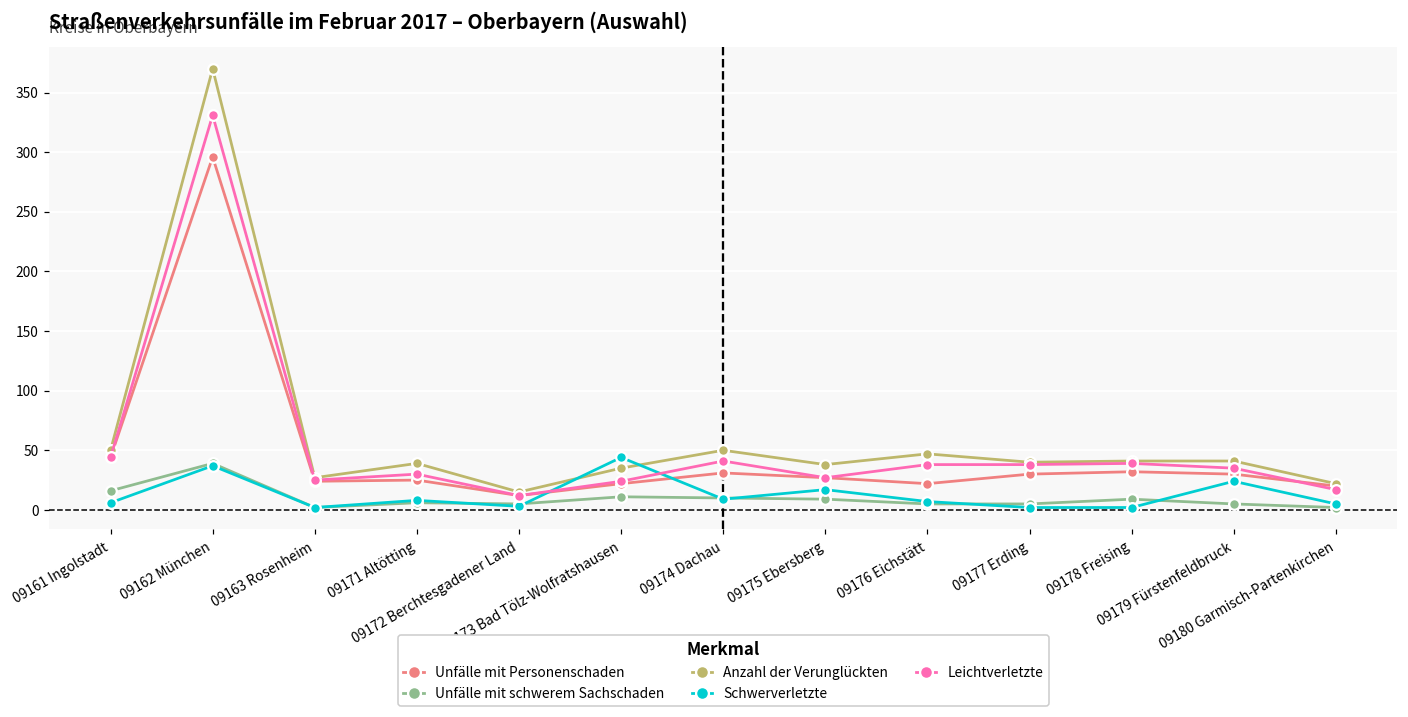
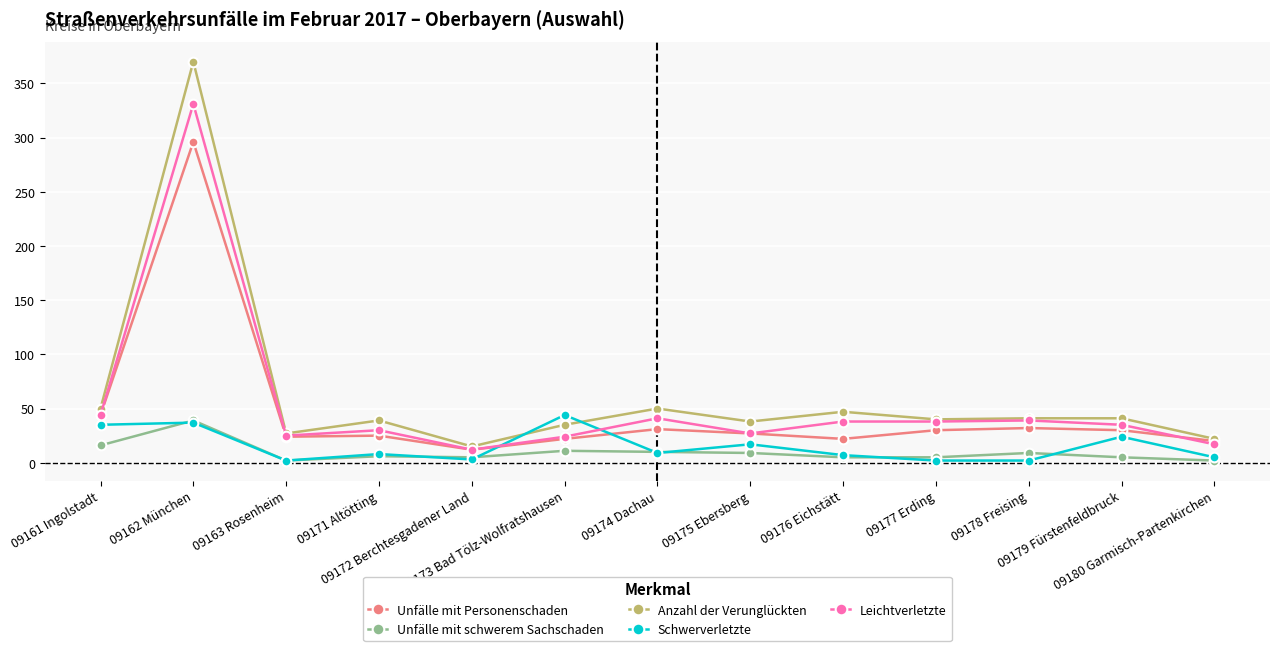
Schwerverletzte, 09161 Ingolstadt: 6 -> 35
